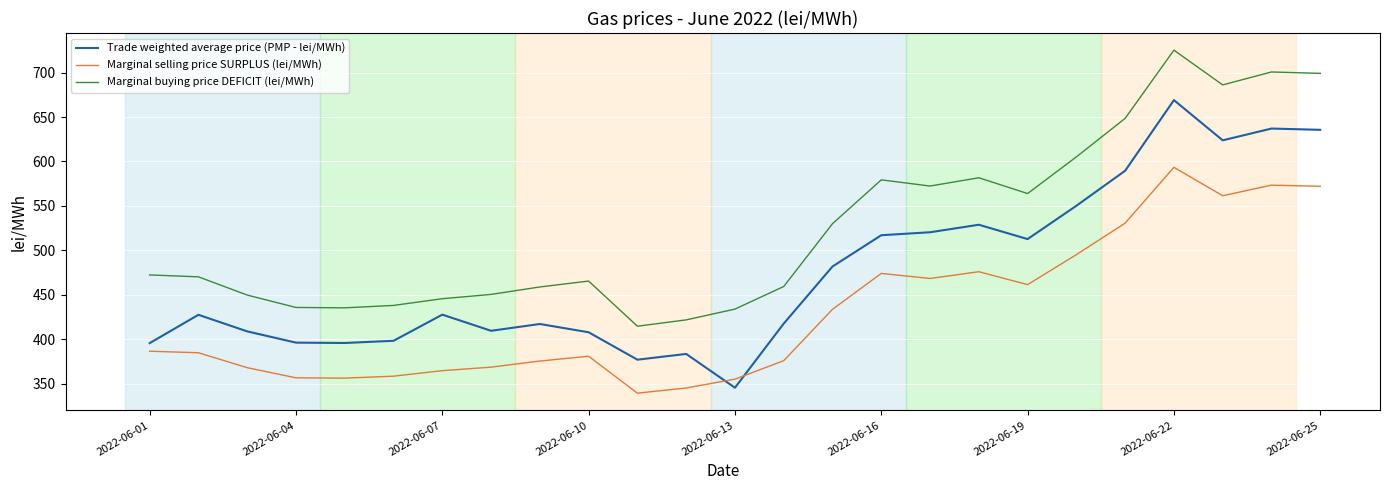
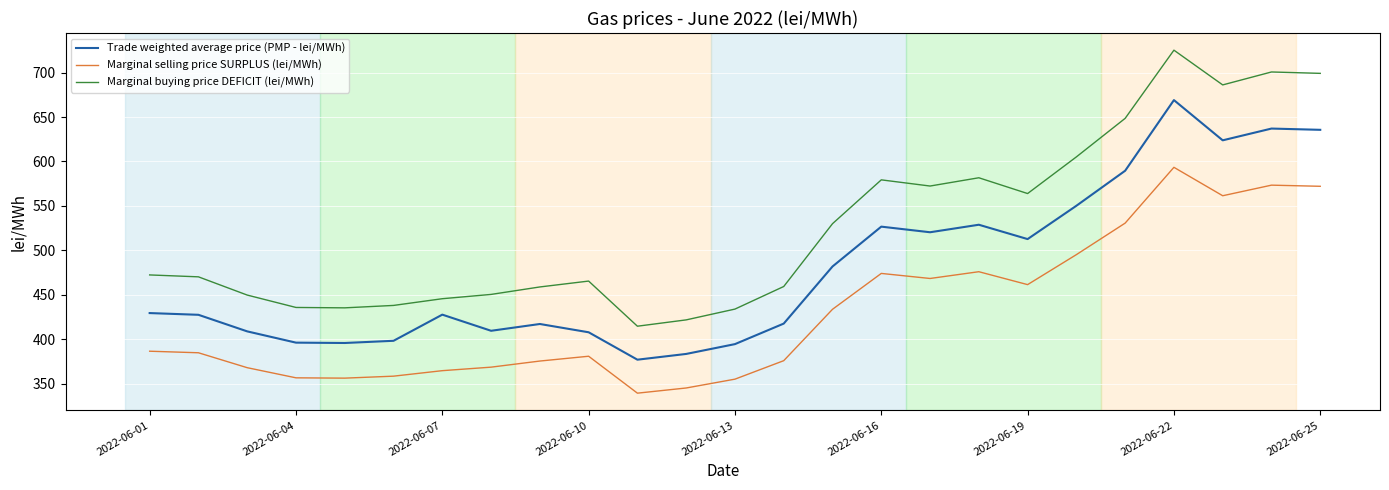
Trade weighted average price (PMP - lei/MWh), 2022-06-01: 400 -> 430
Trade weighted average price (PMP - lei/MWh), 2022-06-13: 350 -> 390
Trade weighted average price (PMP - lei/MWh), 2022-06-16: 520 -> 530
